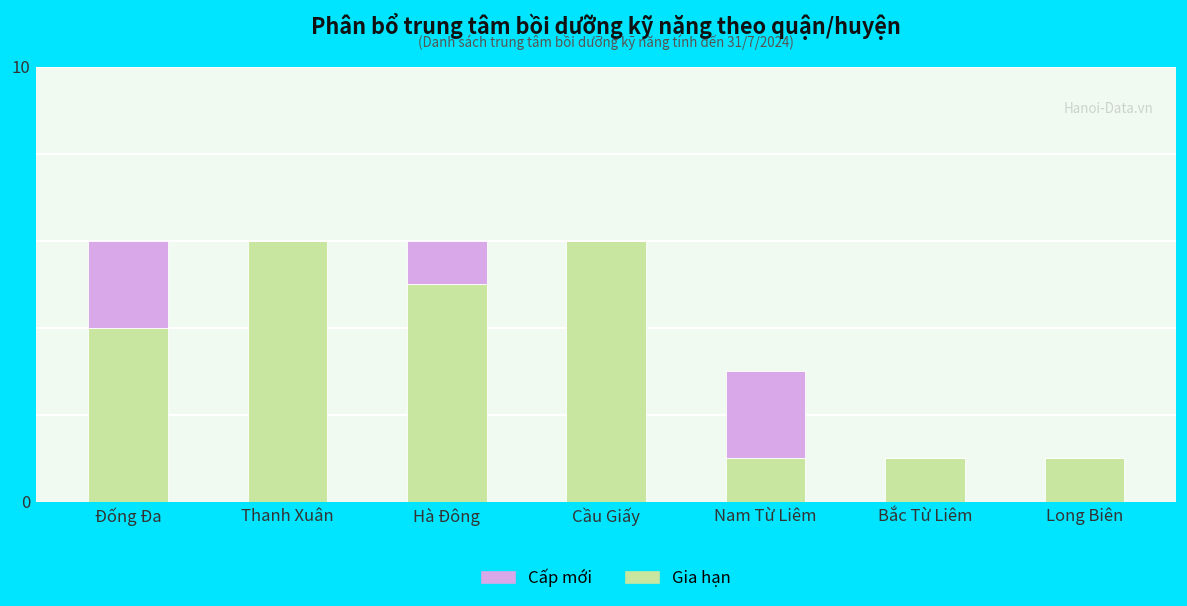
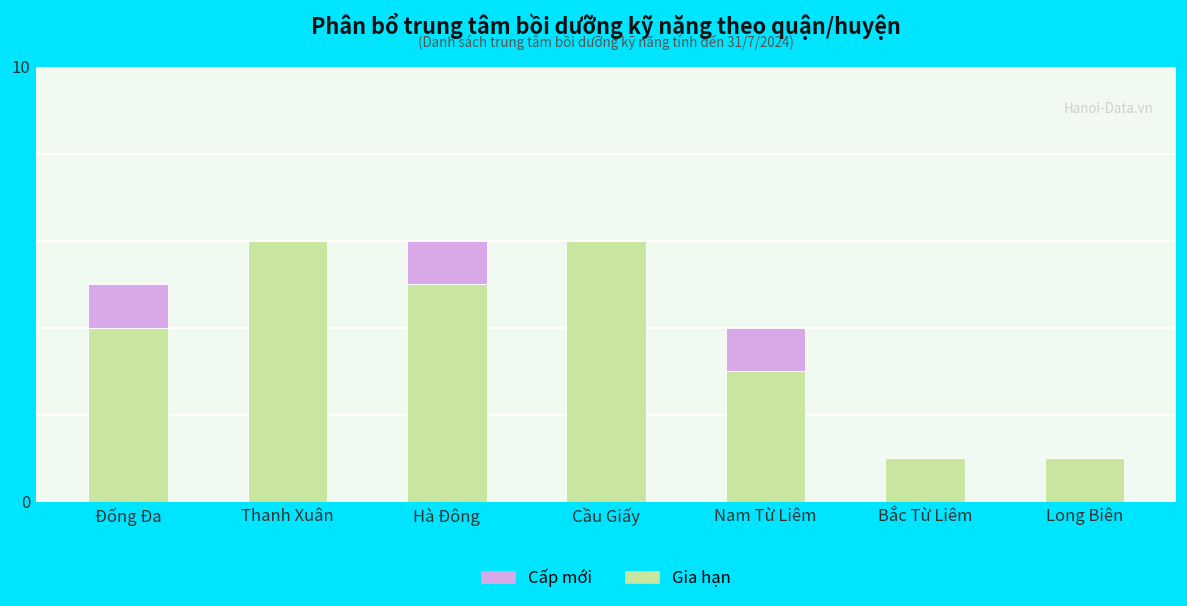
Cấp mới, Đống Đa: 2 -> 1
Gia hạn, Nam Từ Liêm: 1 -> 3
Cấp mới, Nam Từ Liêm: 2 -> 1
